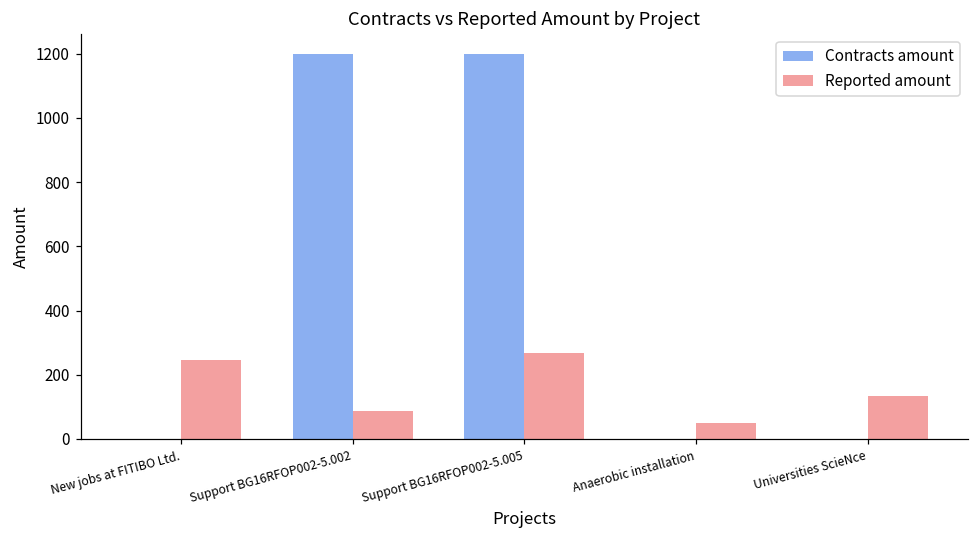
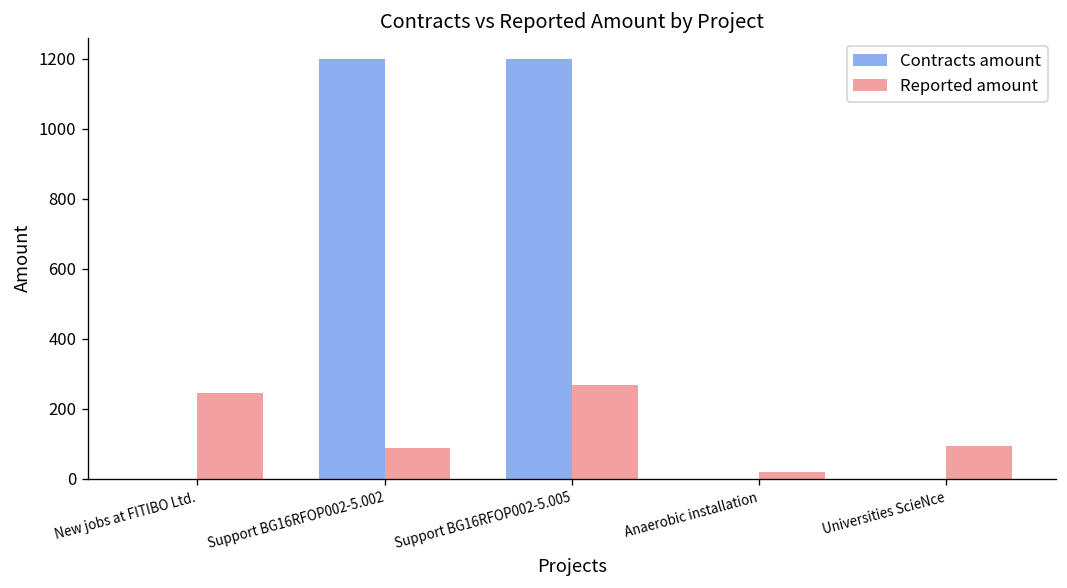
Reported amount, Anaerobic installation: 50 -> 20
Reported amount, Universities ScieNce: 130 -> 90
